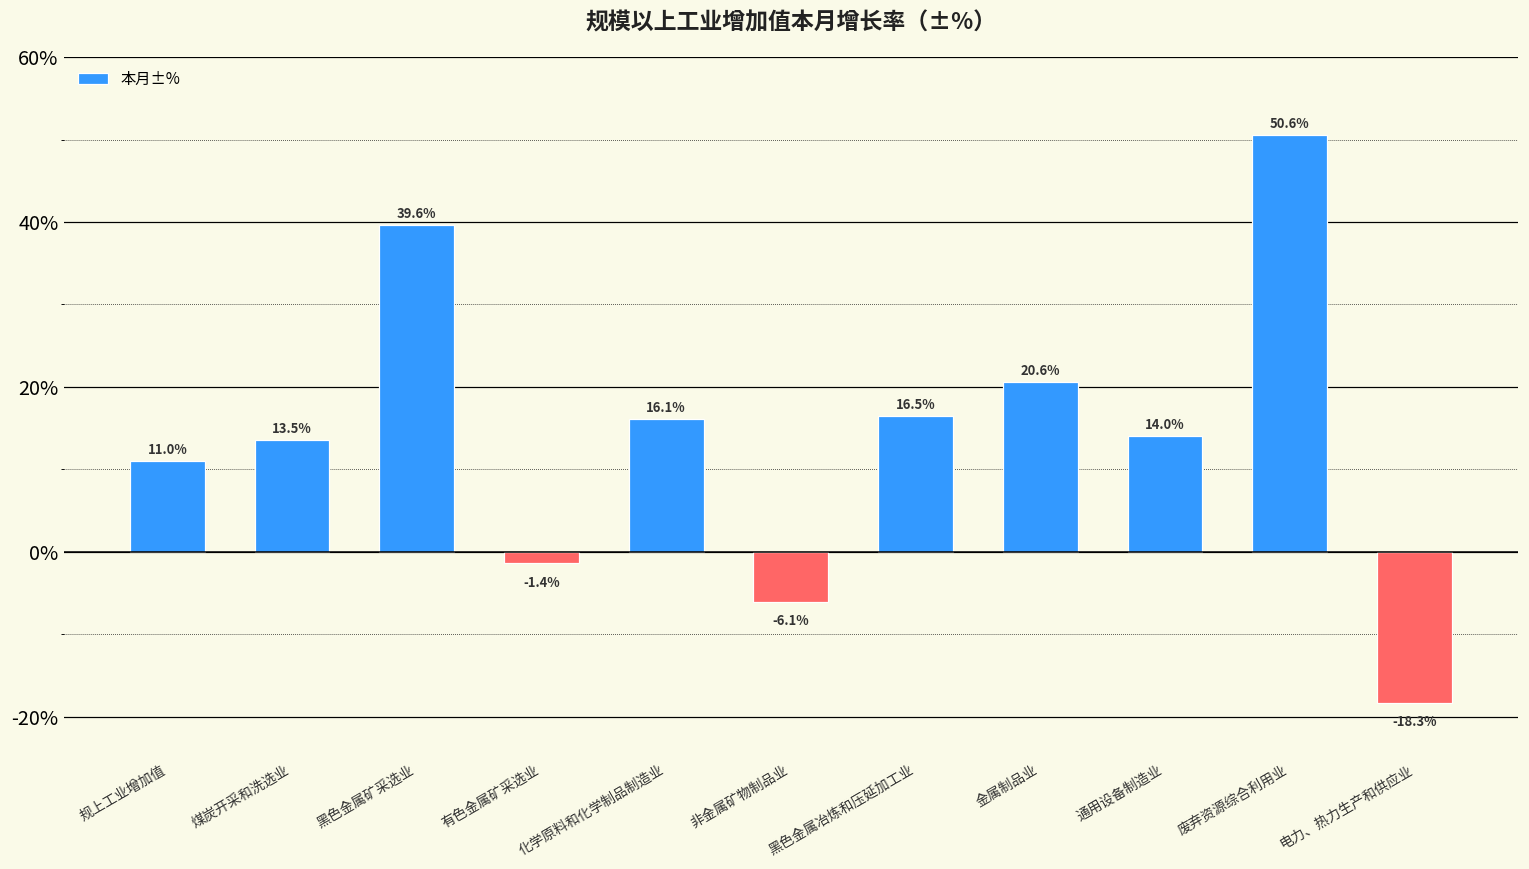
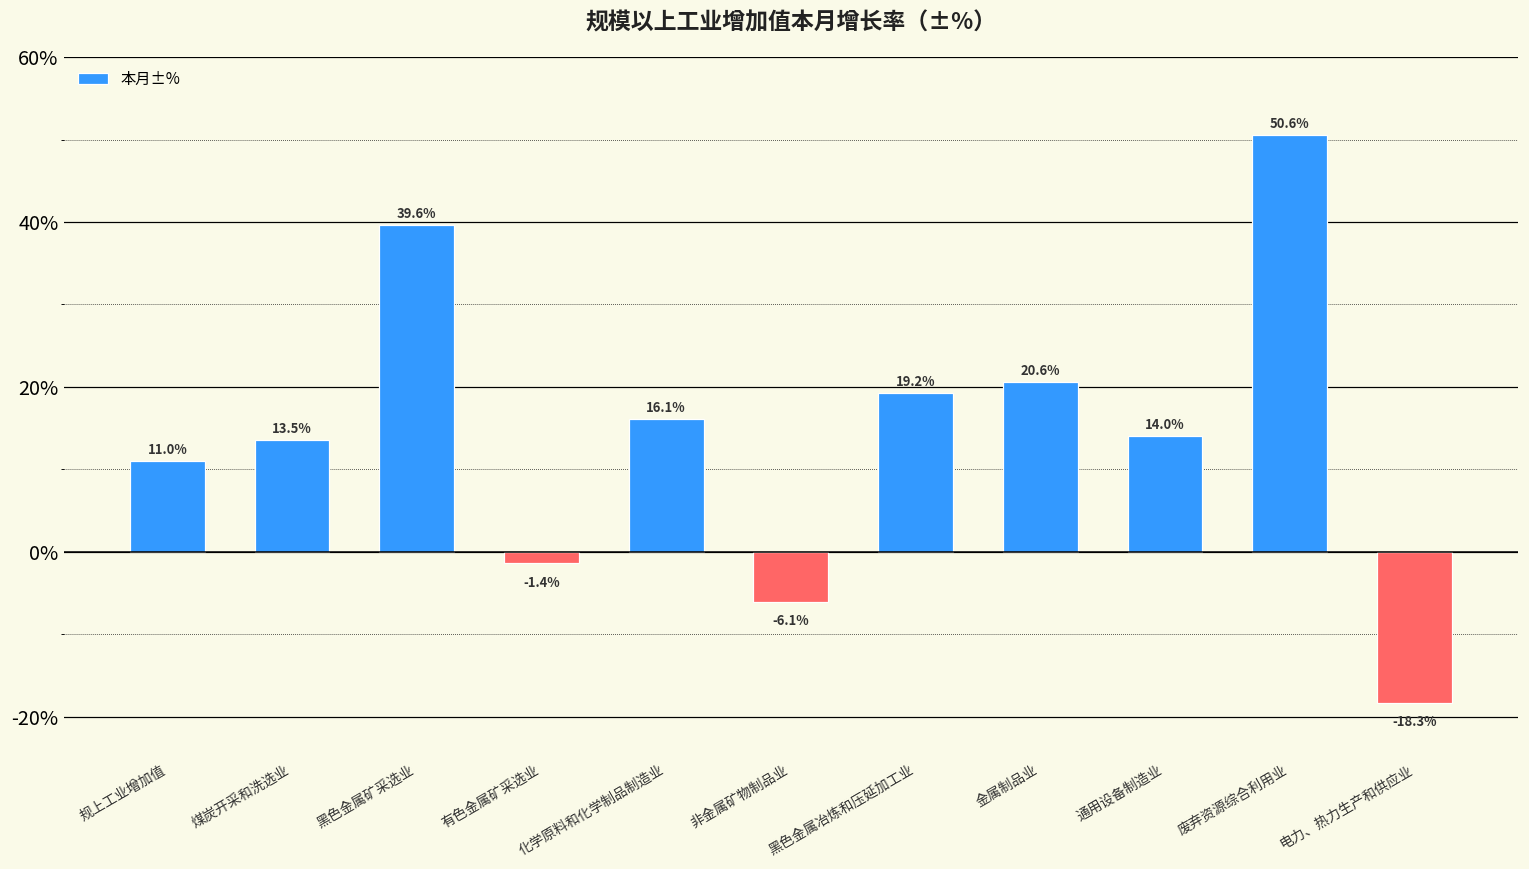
黑色金属冶炼和压延加工业: 16.5% -> 19.2%
